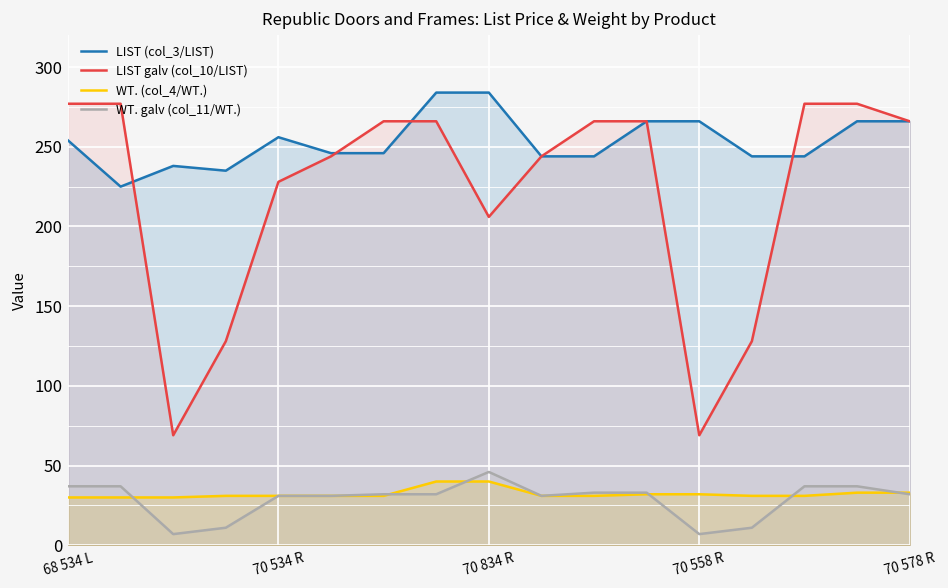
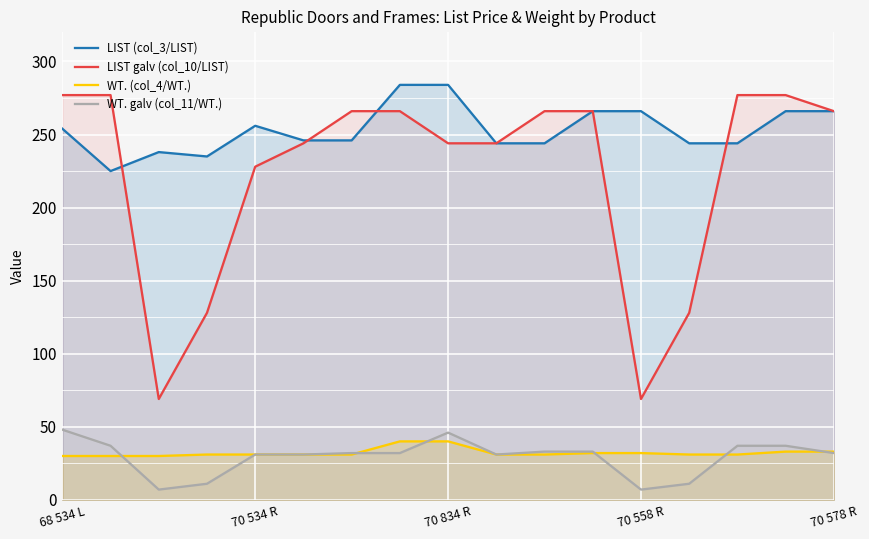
WT. galv (col_11/WT.), 68 534 L: 37 -> 48
LIST galv (col_10/LIST), 70 834 R: 206 -> 244
